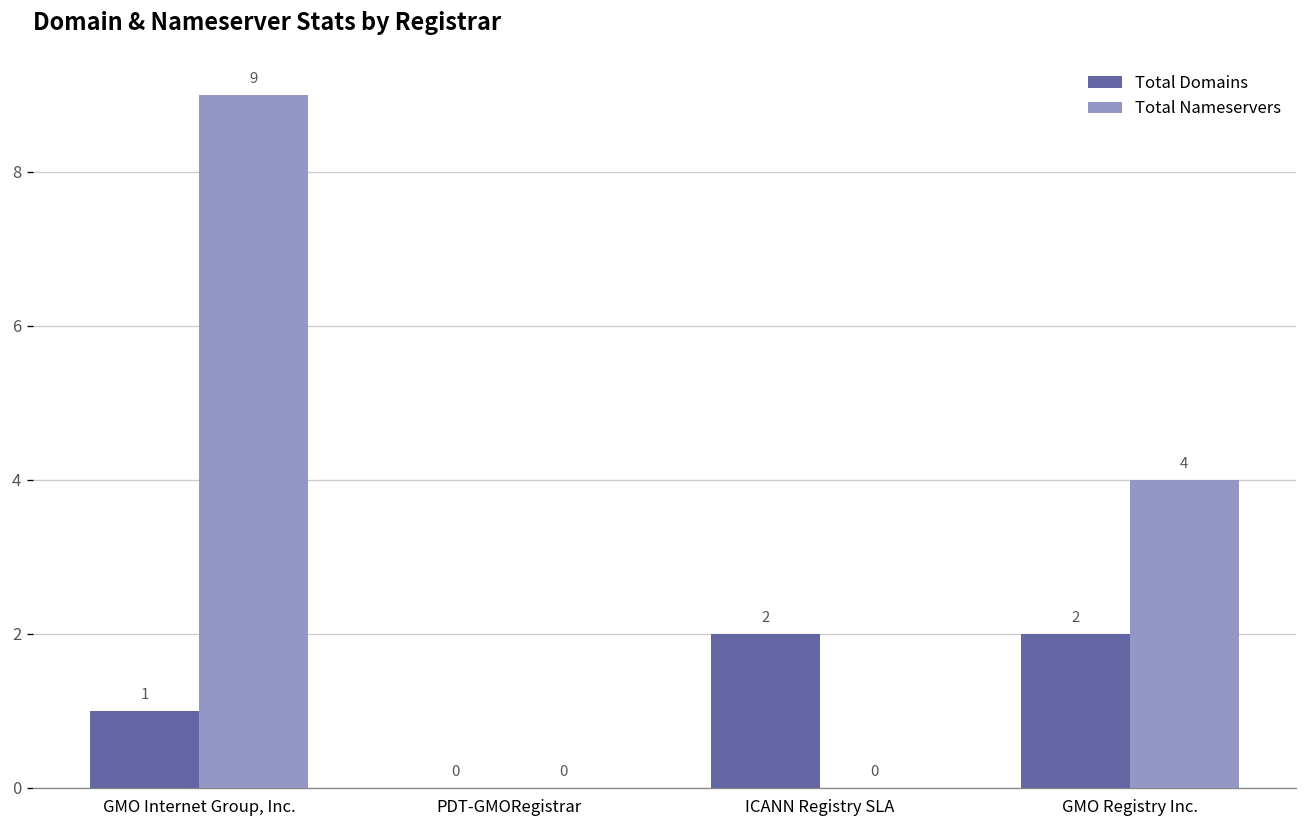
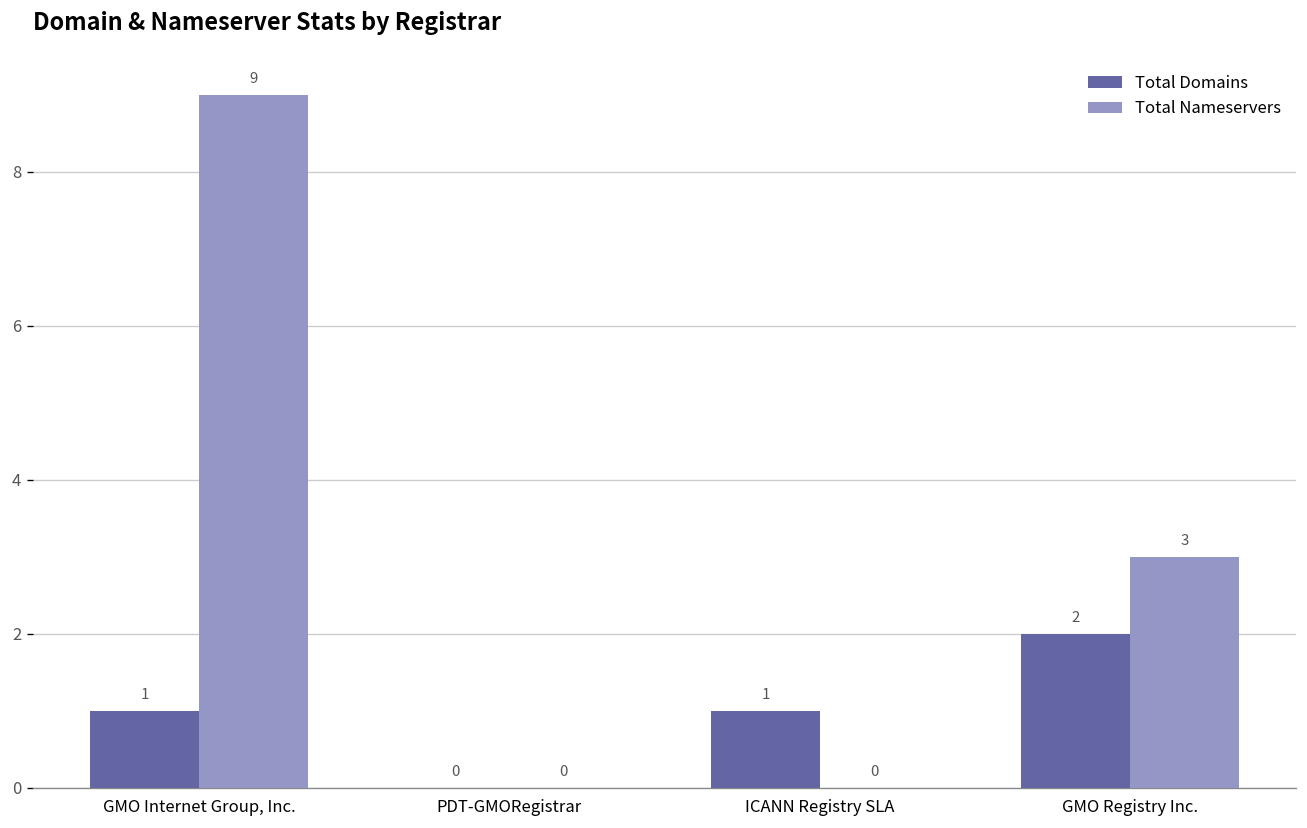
Total Domains, ICANN Registry SLA: 2 -> 1
Total Nameservers, GMO Registry Inc.: 4 -> 3
